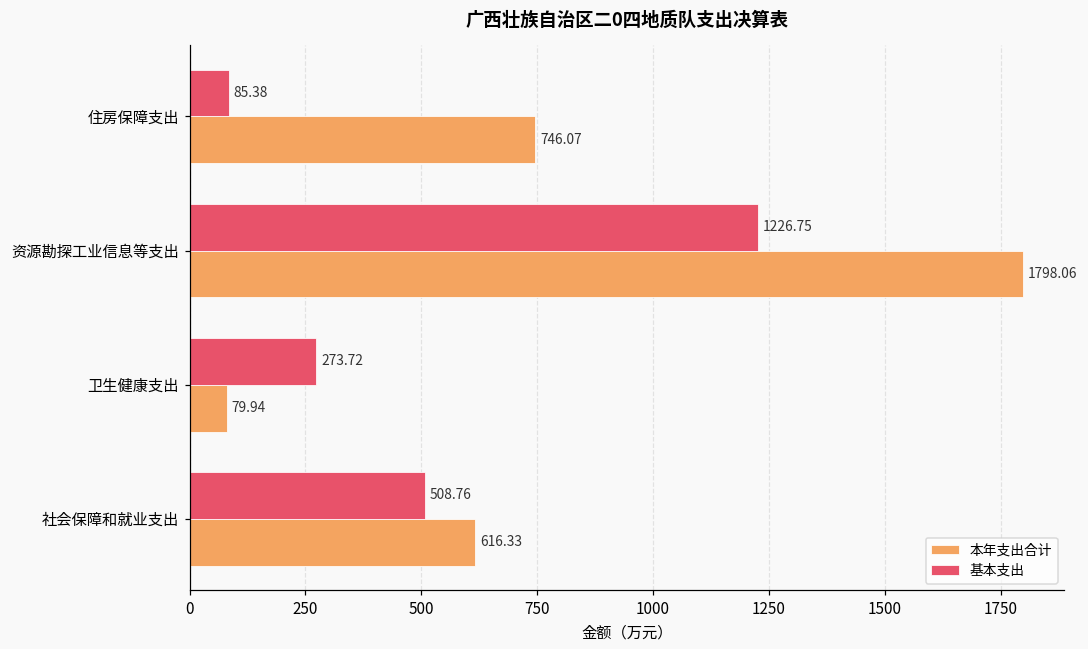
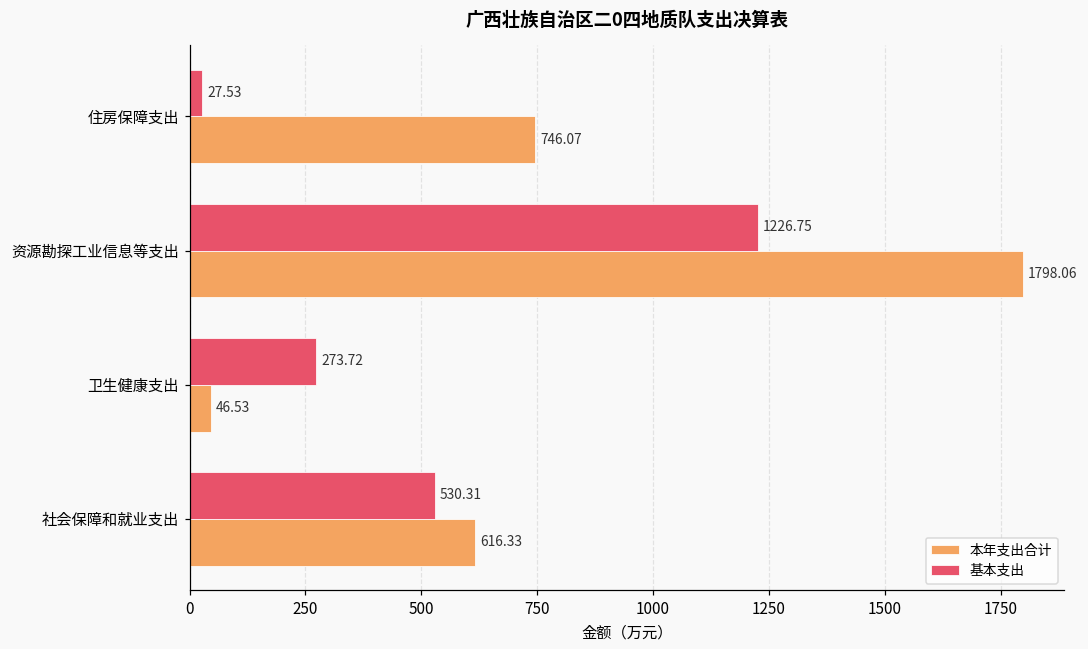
基本支出, 住房保障支出: 85.38 -> 27.53
本年支出合计, 卫生健康支出: 79.94 -> 46.53
基本支出, 社会保障和就业支出: 508.76 -> 530.31
